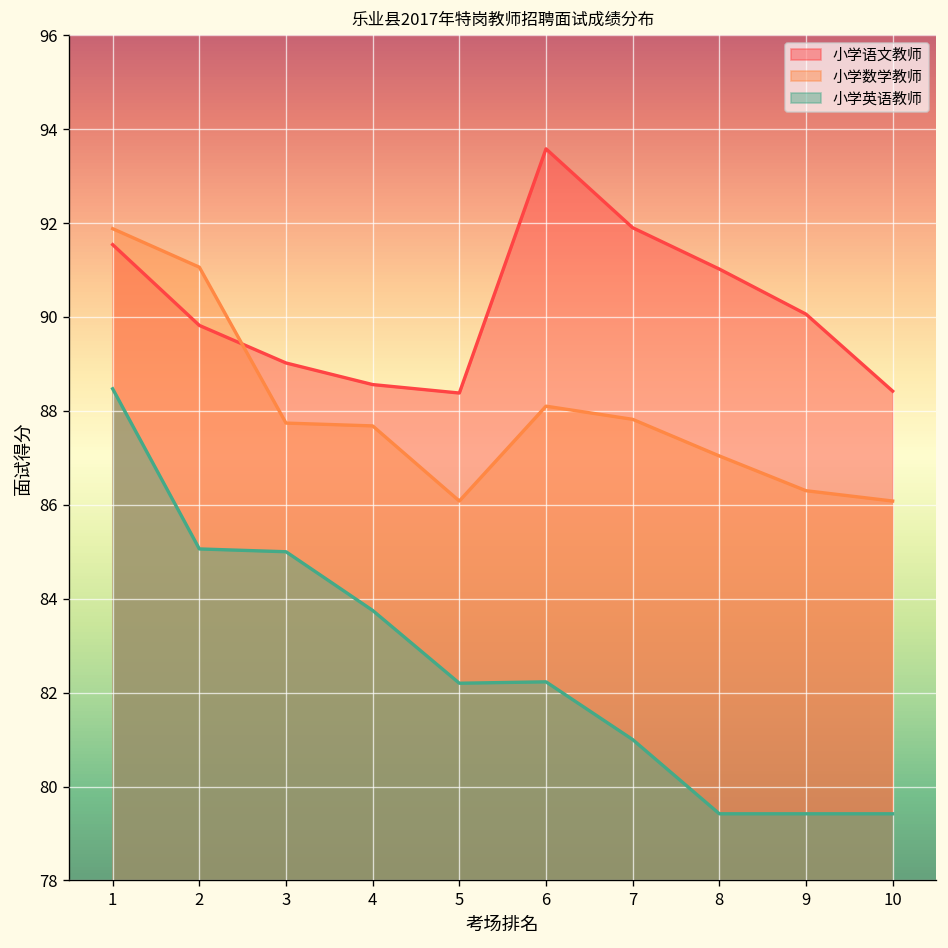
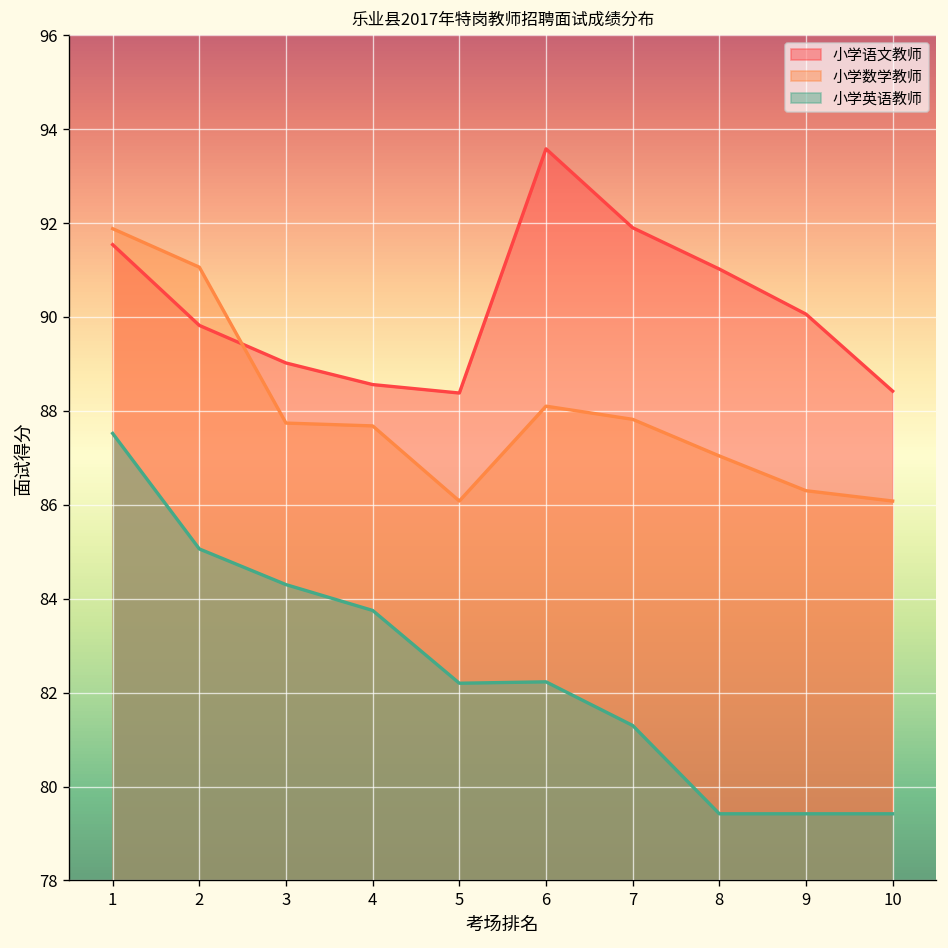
小学英语教师, 1: 88.5 -> 87.5
小学英语教师, 3: 85.0 -> 84.3
小学英语教师, 7: 81.0 -> 81.3
